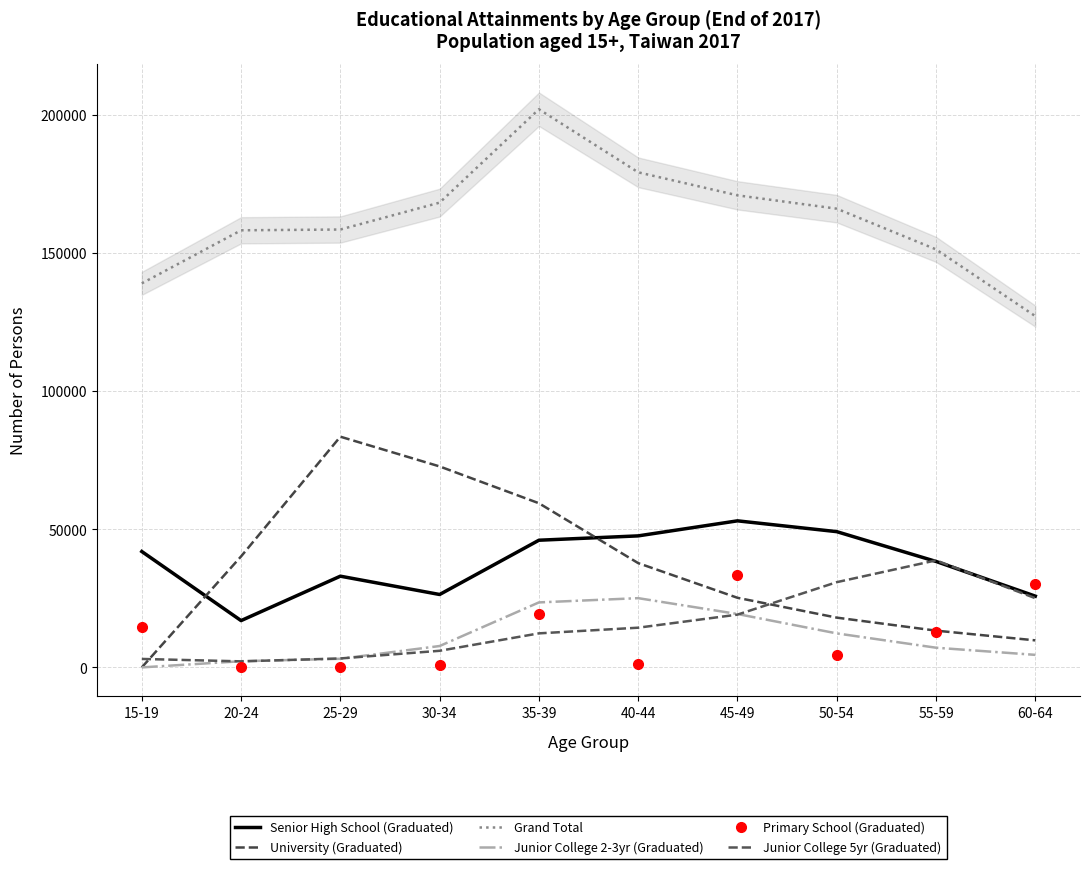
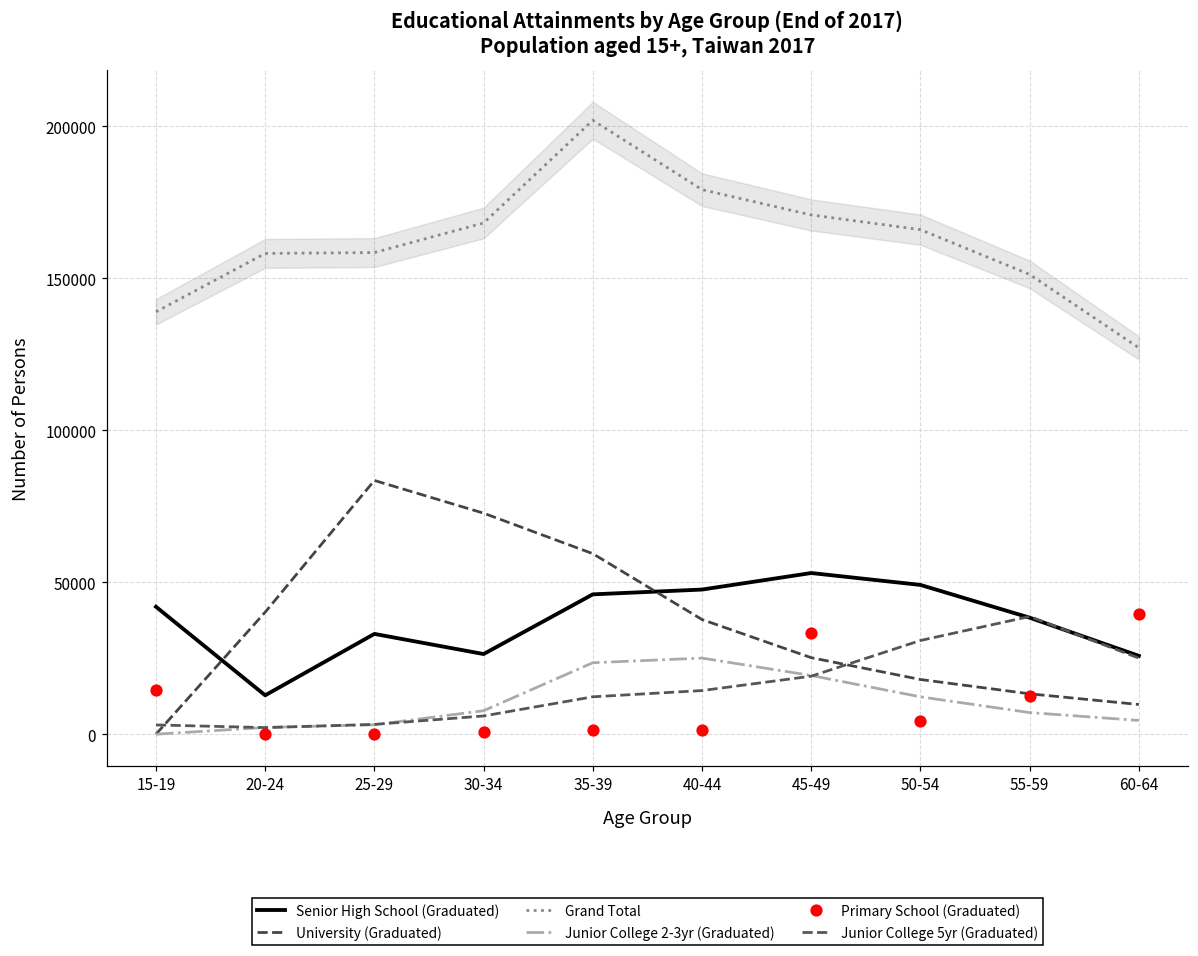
Senior High School (Graduated), 20-24: 17000 -> 13000
Primary School (Graduated), 35-39: 19000 -> 1000
Primary School (Graduated), 60-64: 30000 -> 40000
